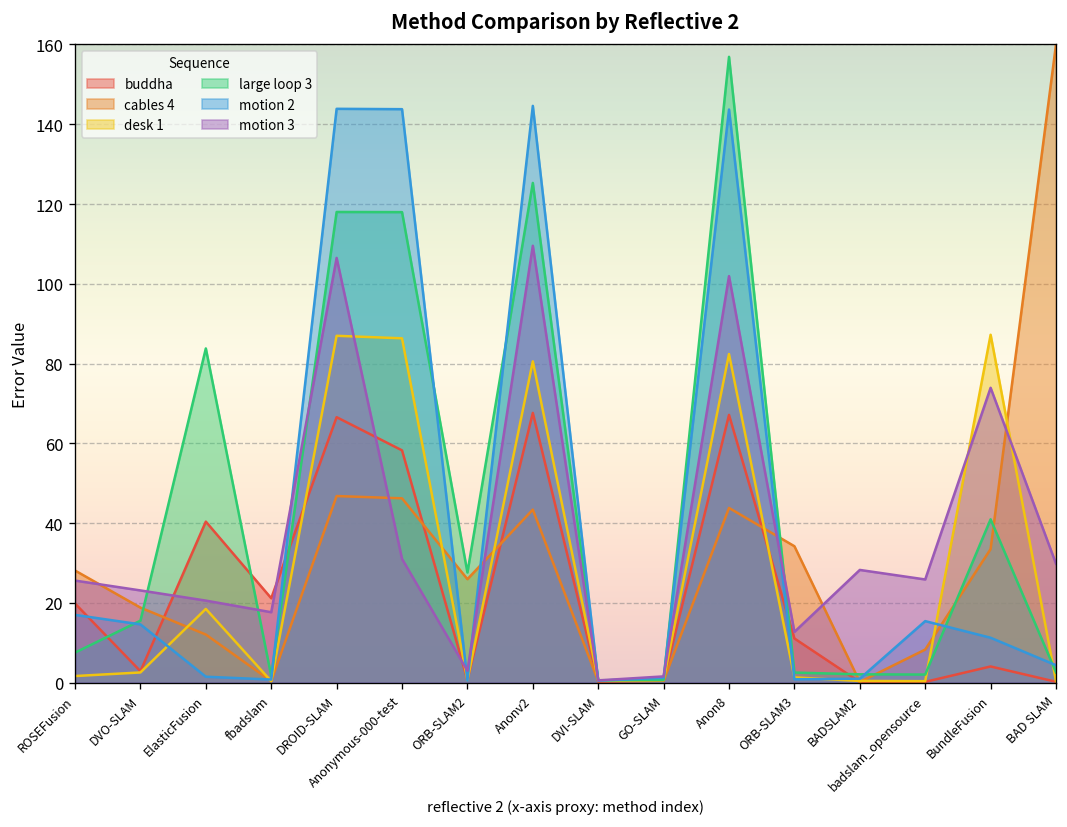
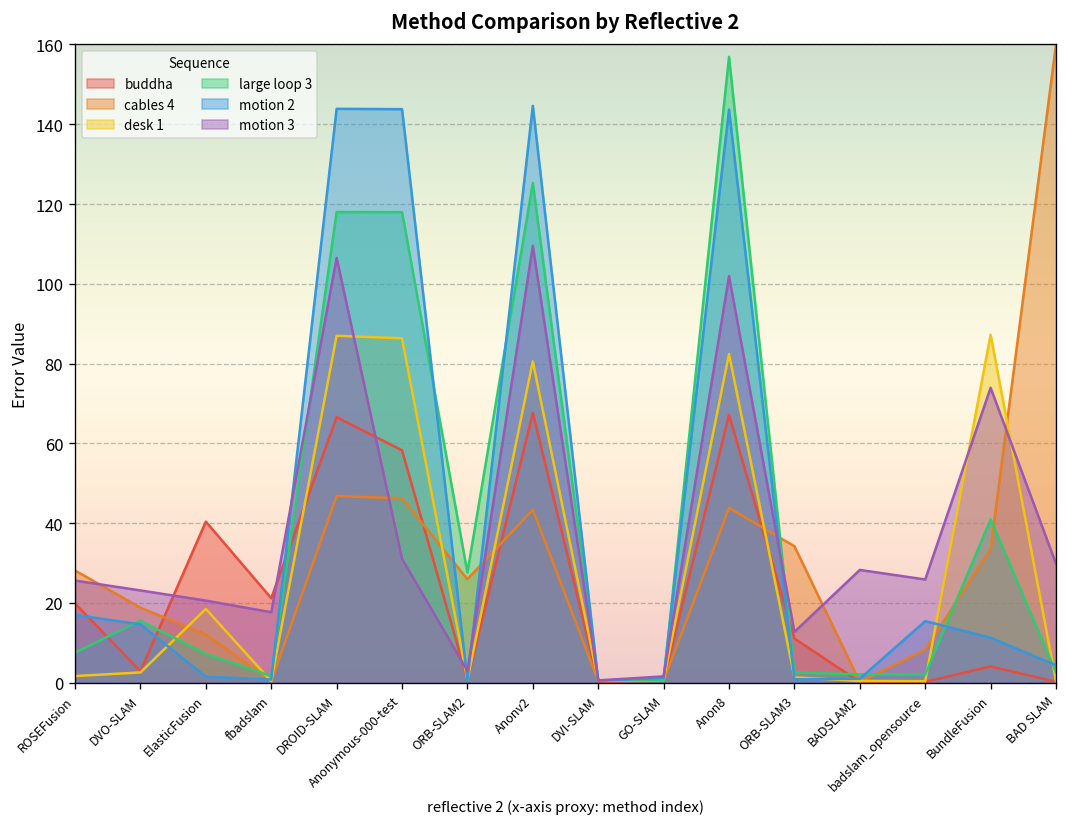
large loop 3, ElasticFusion: 84 -> 7
